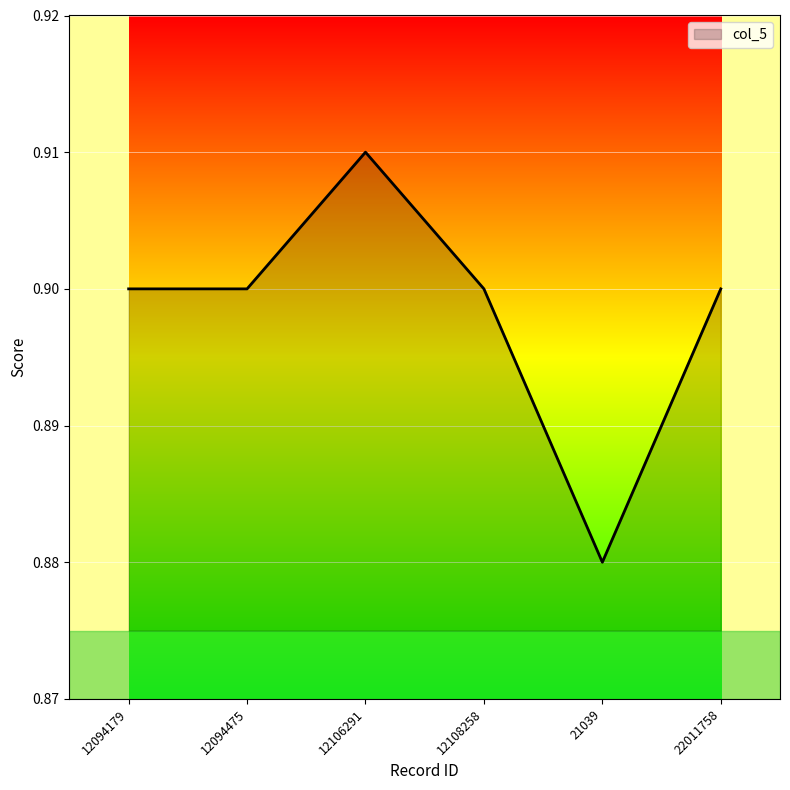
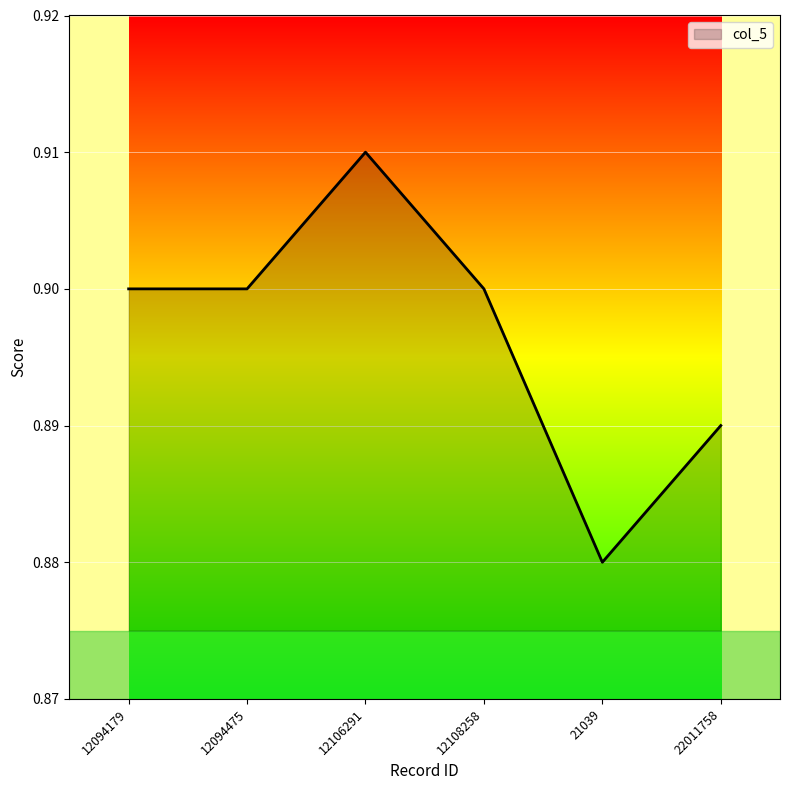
22011758: 0.90 -> 0.89
